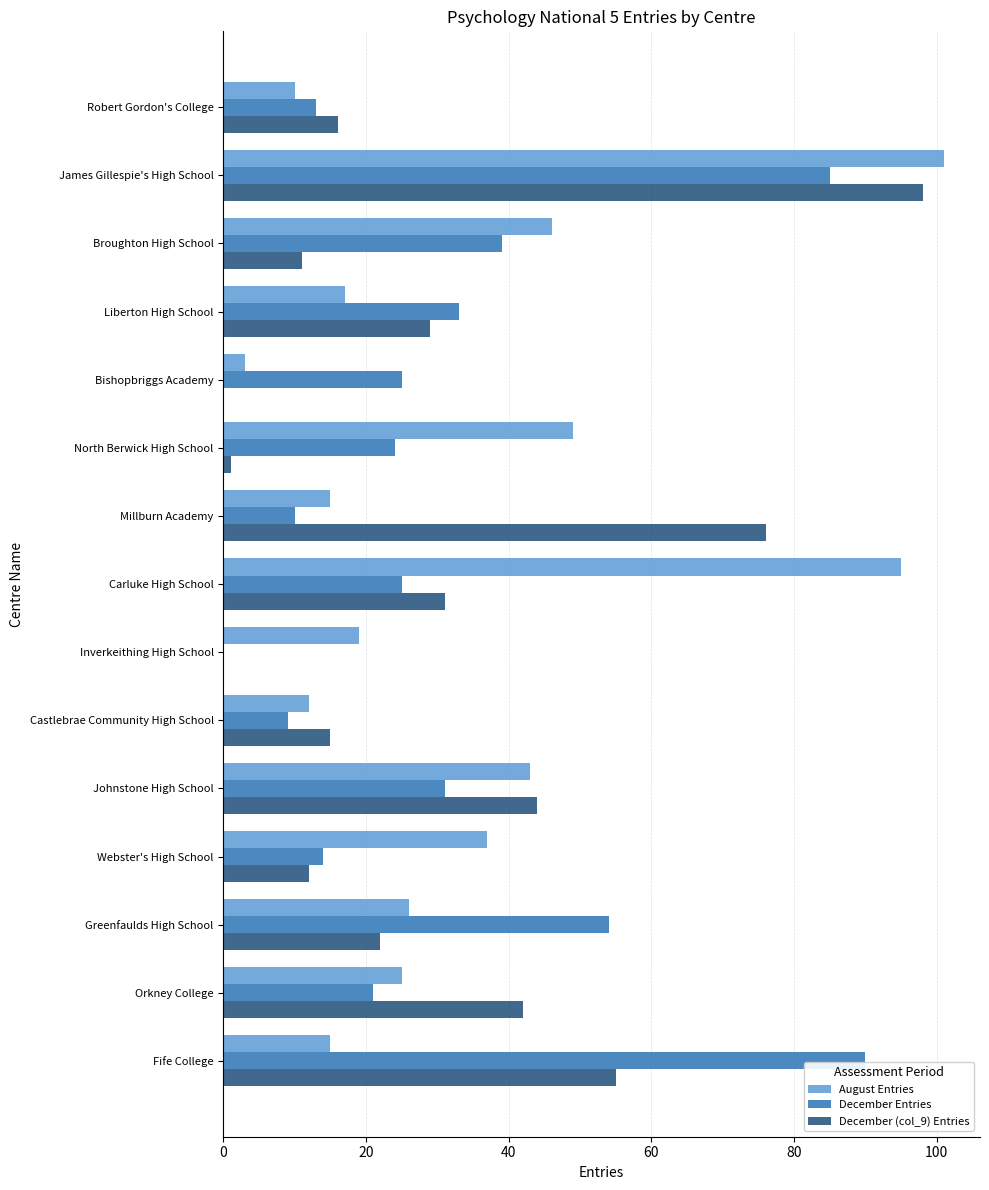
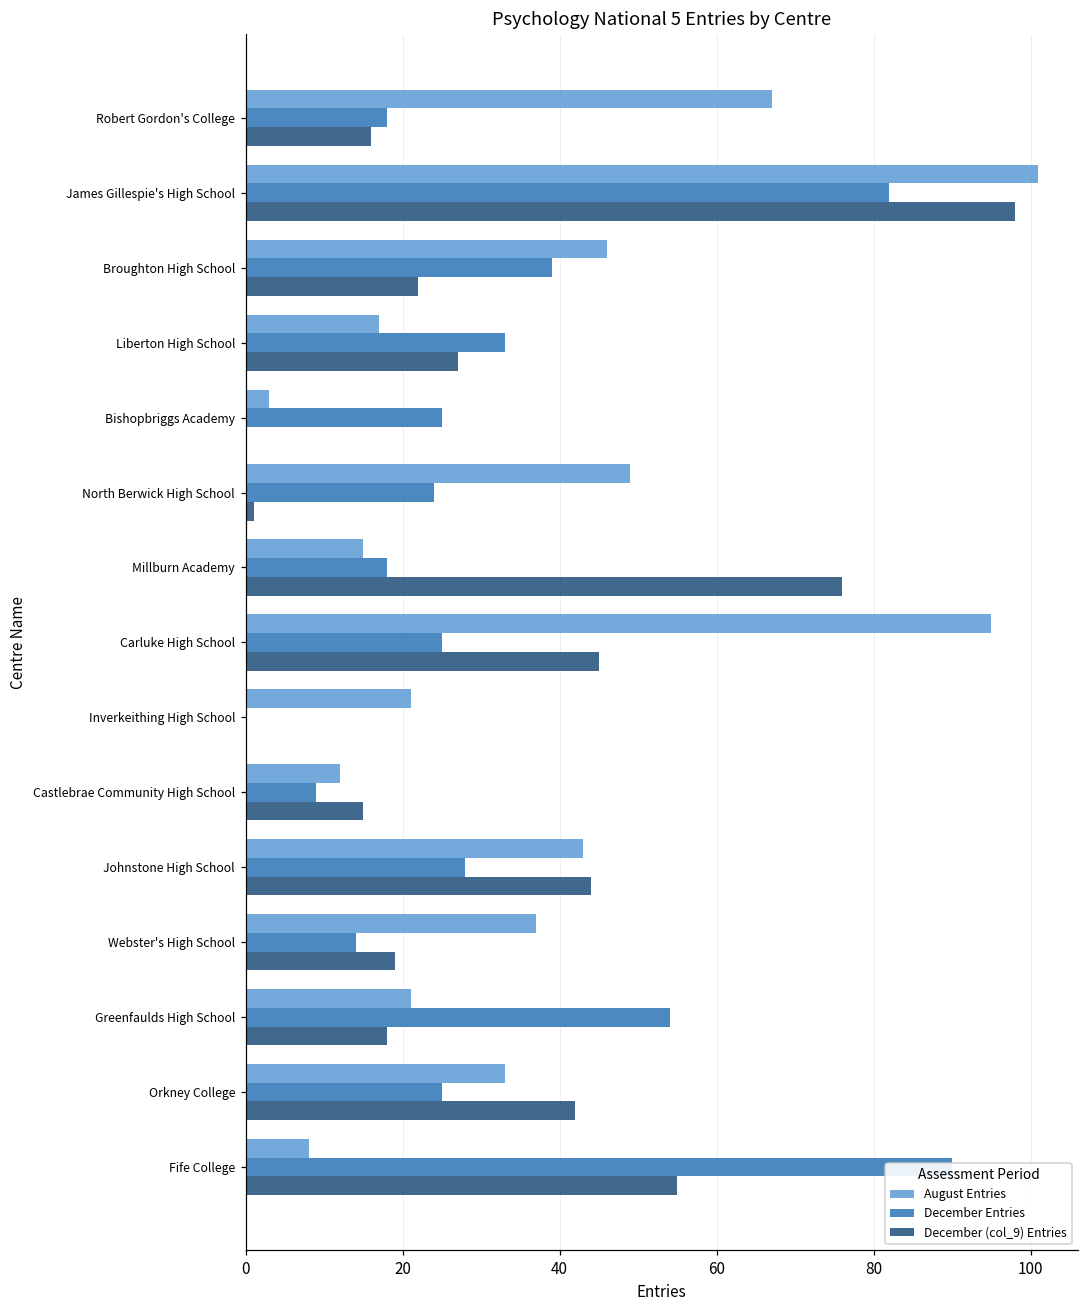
August Entries, Robert Gordon's College: 10 -> 67
December Entries, Robert Gordon's College: 13 -> 18
December Entries, James Gillespie's High School: 85 -> 82
December (col_9) Entries, Broughton High School: 11 -> 22
December (col_9) Entries, Liberton High School: 29 -> 27
December Entries, Millburn Academy: 10 -> 18
December (col_9) Entries, Carluke High School: 31 -> 45
August Entries, Inverkeithing High School: 19 -> 21
December Entries, Johnstone High School: 31 -> 28
December (col_9) Entries, Webster's High School: 12 -> 19
August Entries, Greenfaulds High School: 26 -> 21
December (col_9) Entries, Greenfaulds High School: 22 -> 18
August Entries, Orkney College: 25 -> 33
December Entries, Orkney College: 21 -> 25
August Entries, Fife College: 15 -> 8
